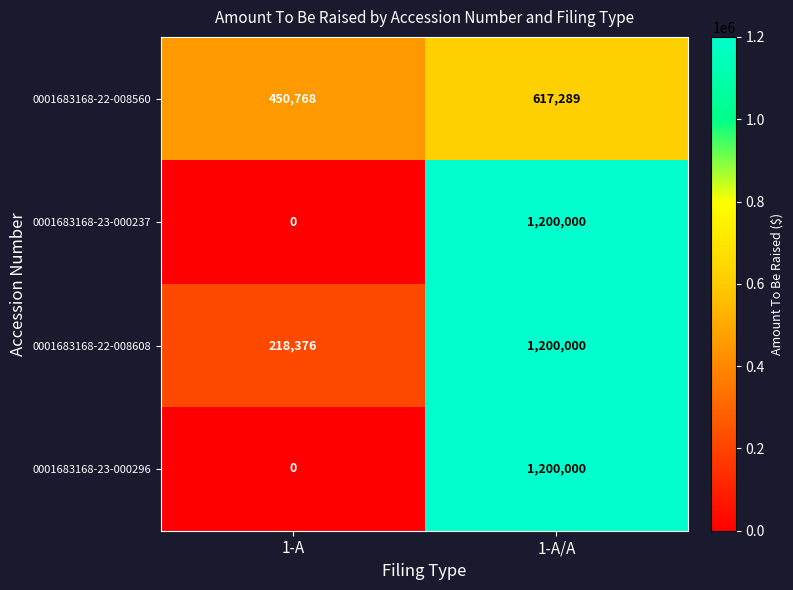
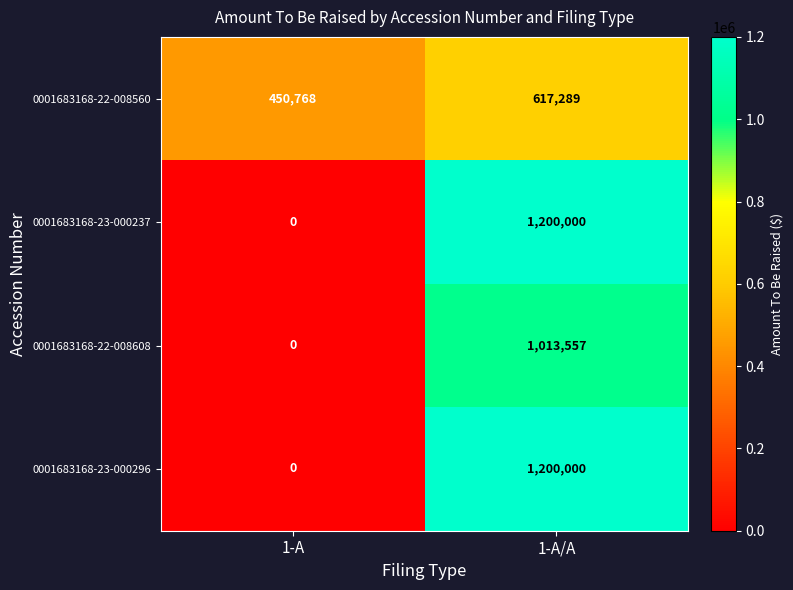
0001683168-22-008608, 1-A: 218,376 -> 0
0001683168-22-008608, 1-A/A: 1,200,000 -> 1,013,557
